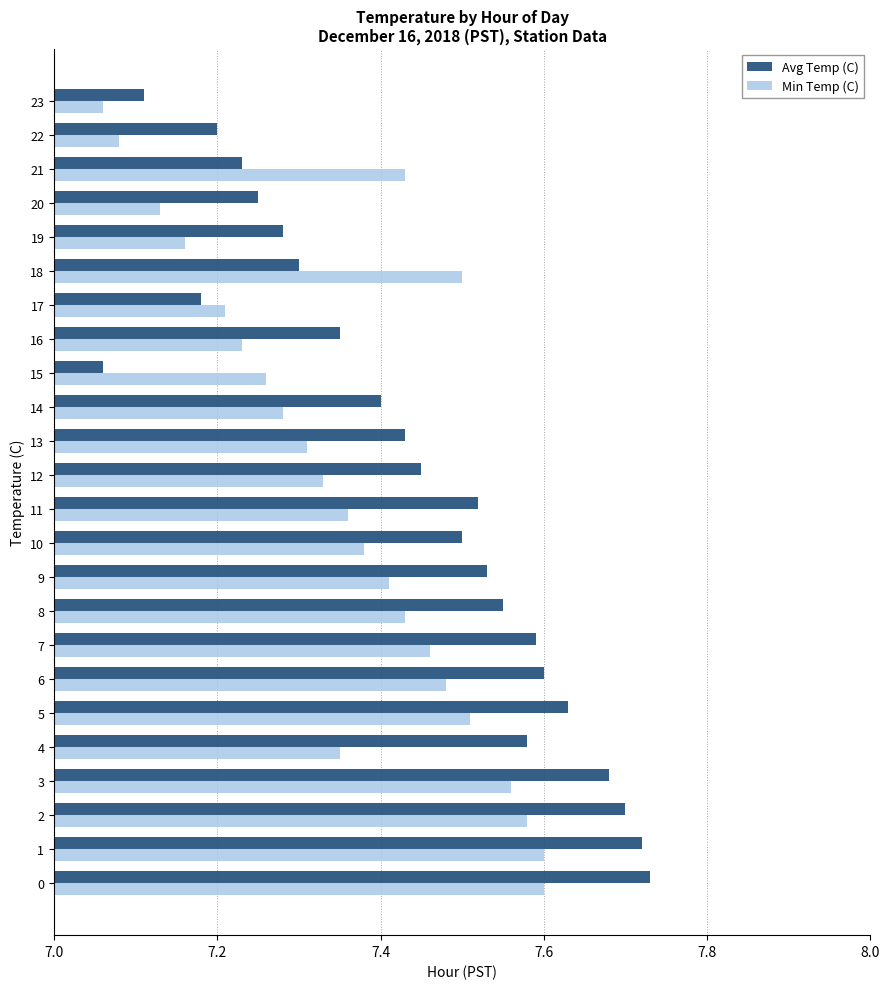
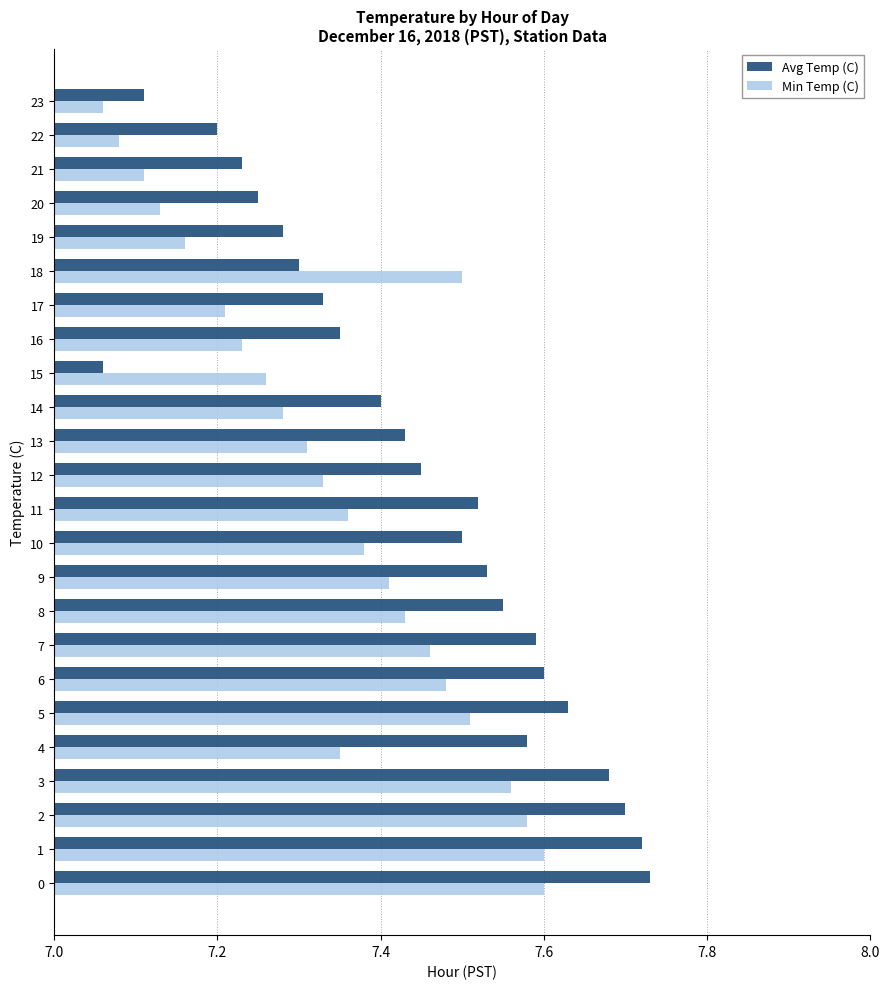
Min Temp (C), 21: 7.43 -> 7.11
Avg Temp (C), 17: 7.18 -> 7.33
